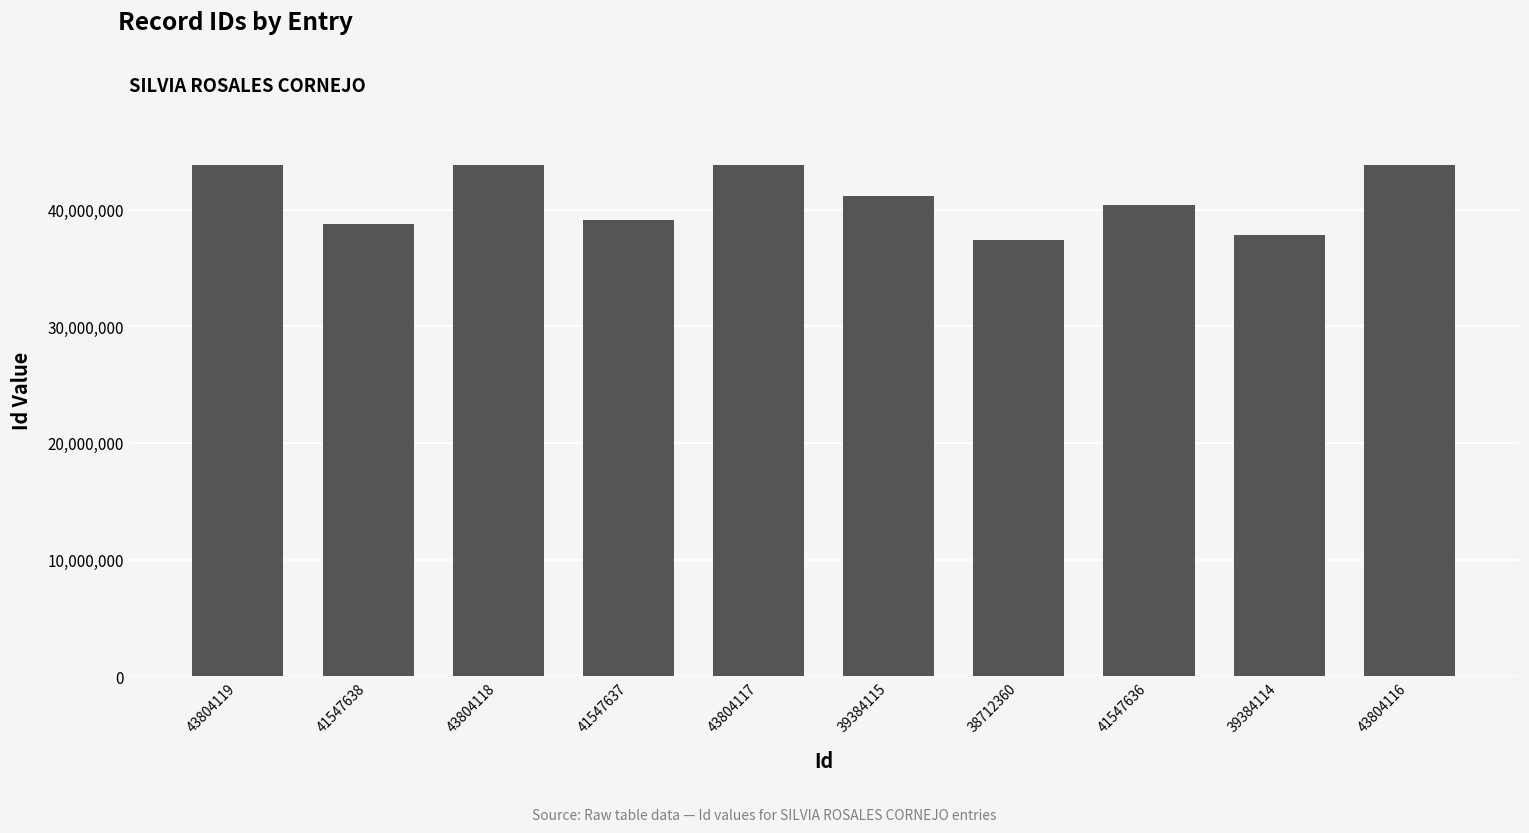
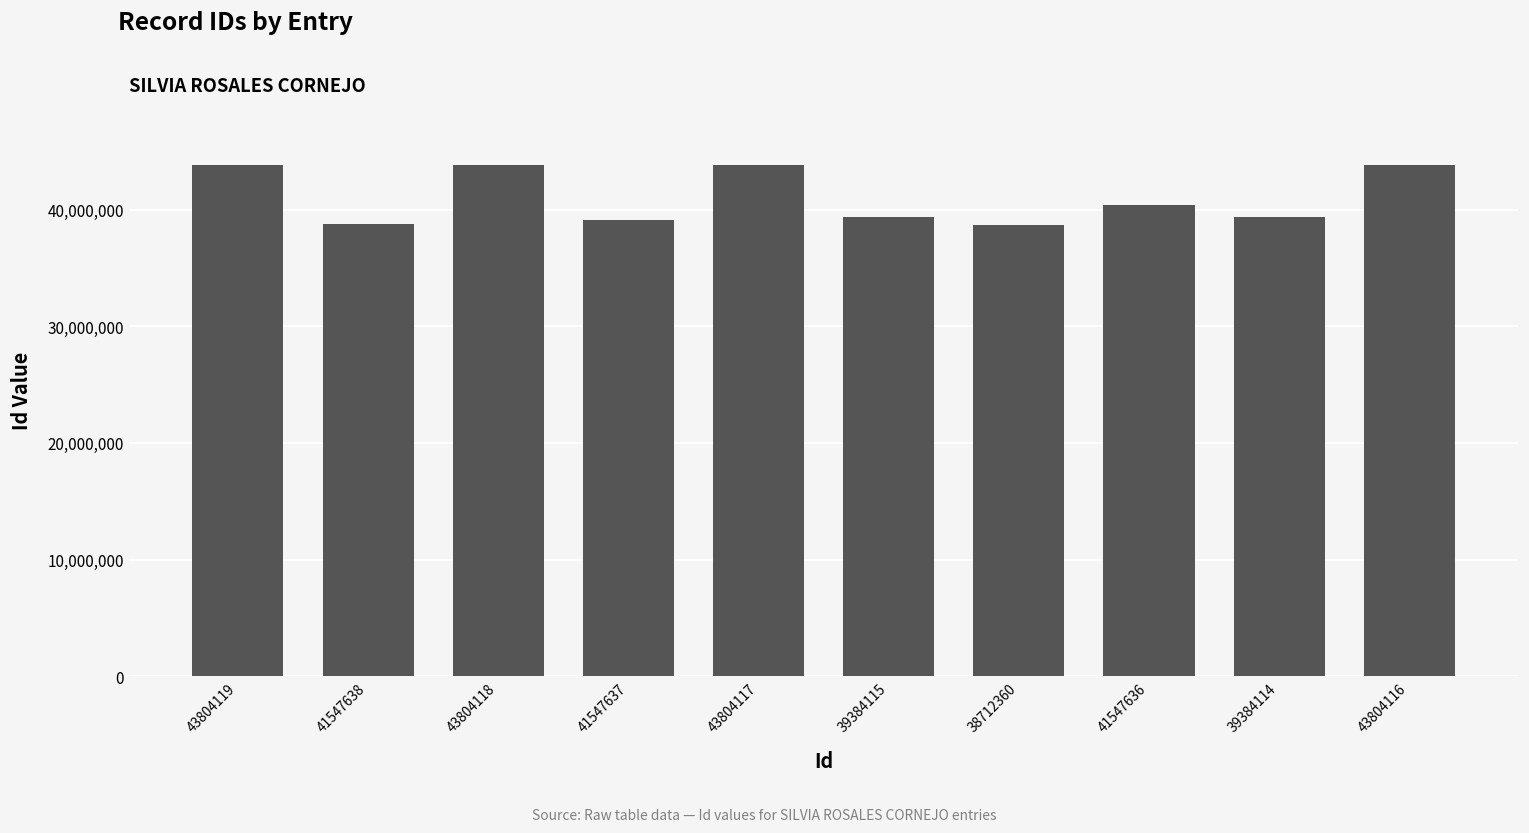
39384115: 41,100,000 -> 39,400,000
38712360: 37,400,000 -> 38,700,000
39384114: 37,800,000 -> 39,400,000
